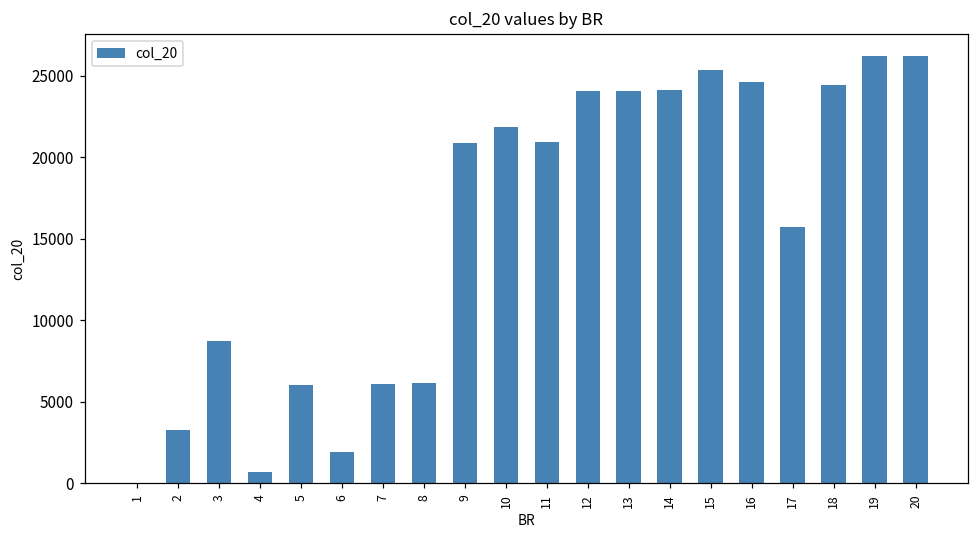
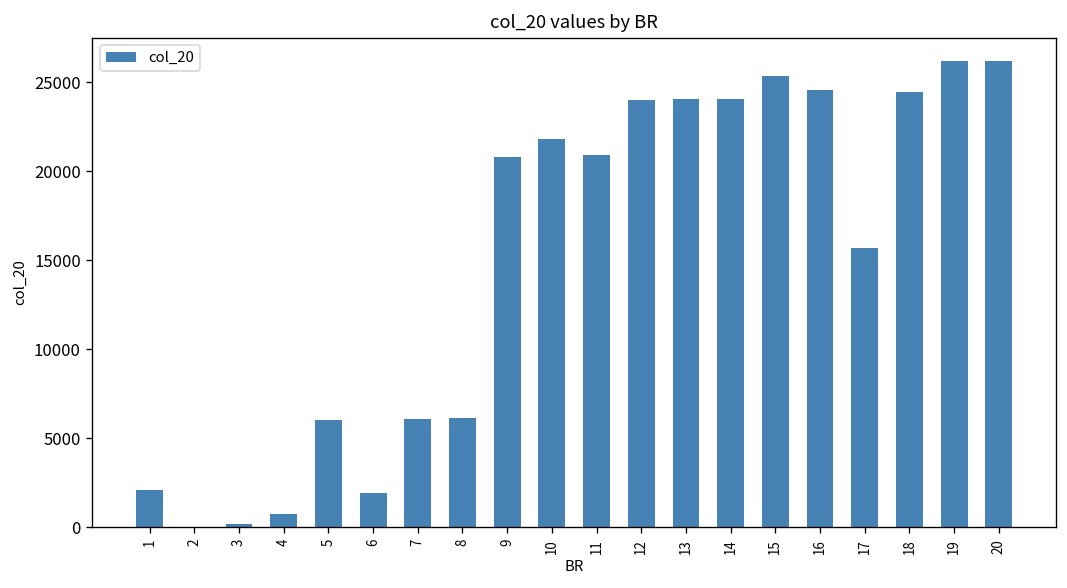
1: 0 -> 2100
2: 3300 -> 0
3: 8700 -> 200
